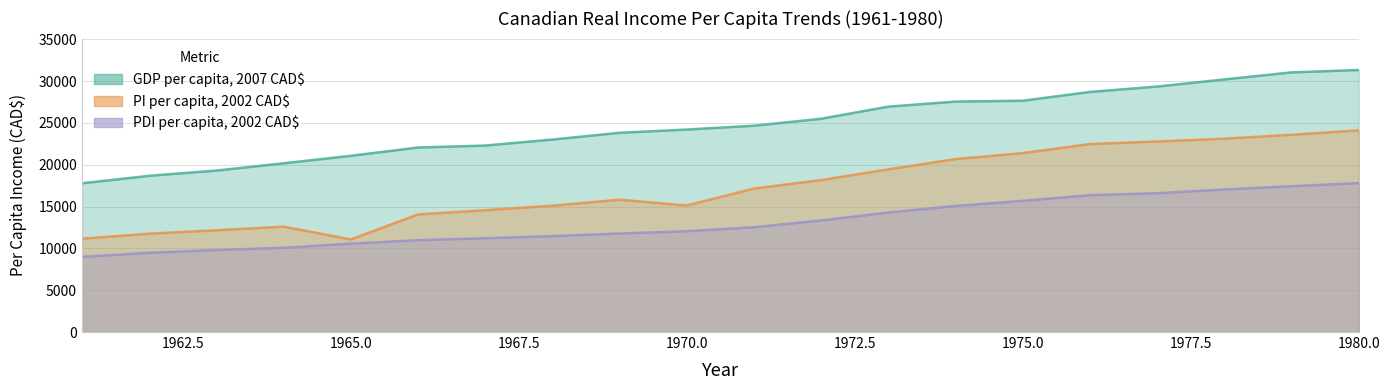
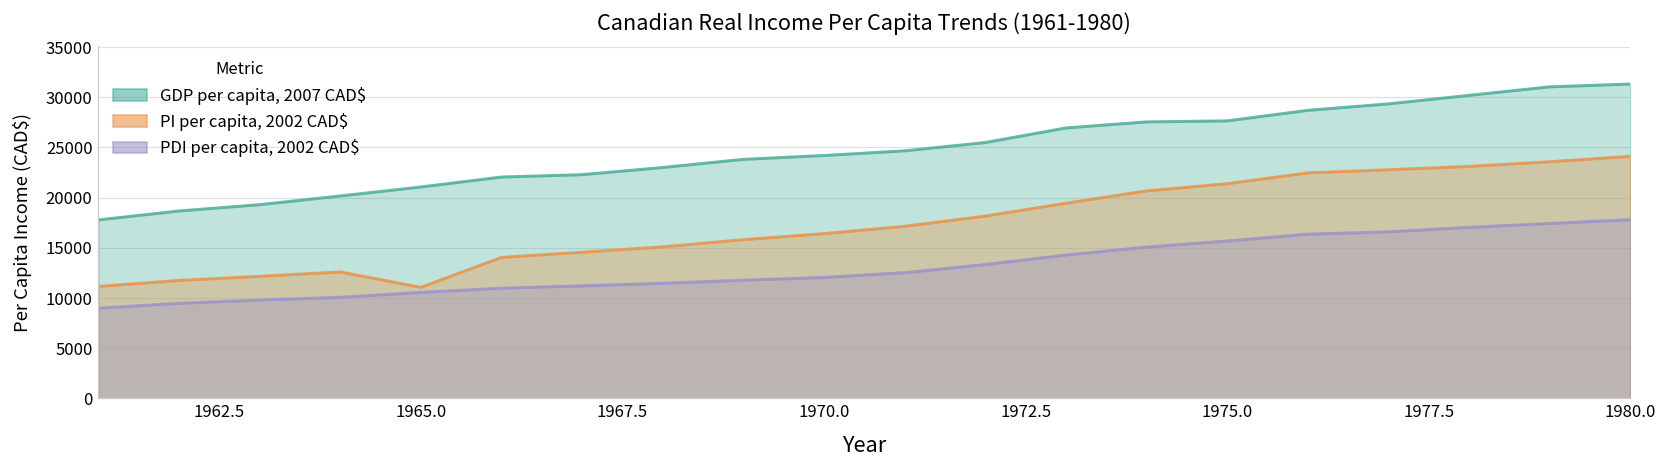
PI per capita, 2002 CAD$, 1970.0: 15000 -> 16000
